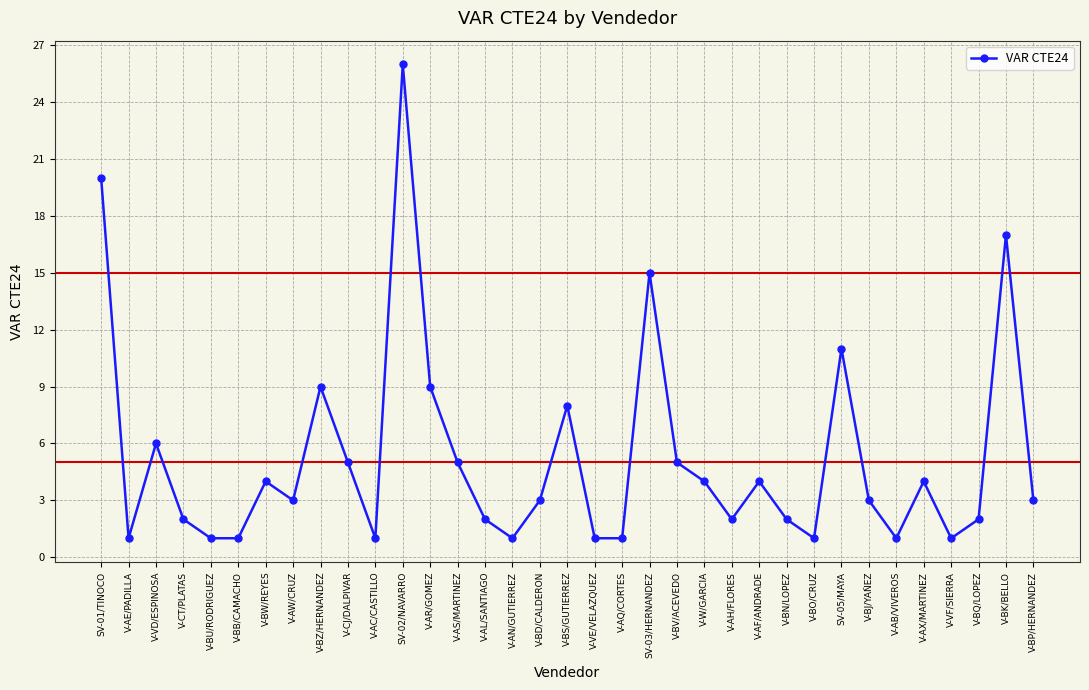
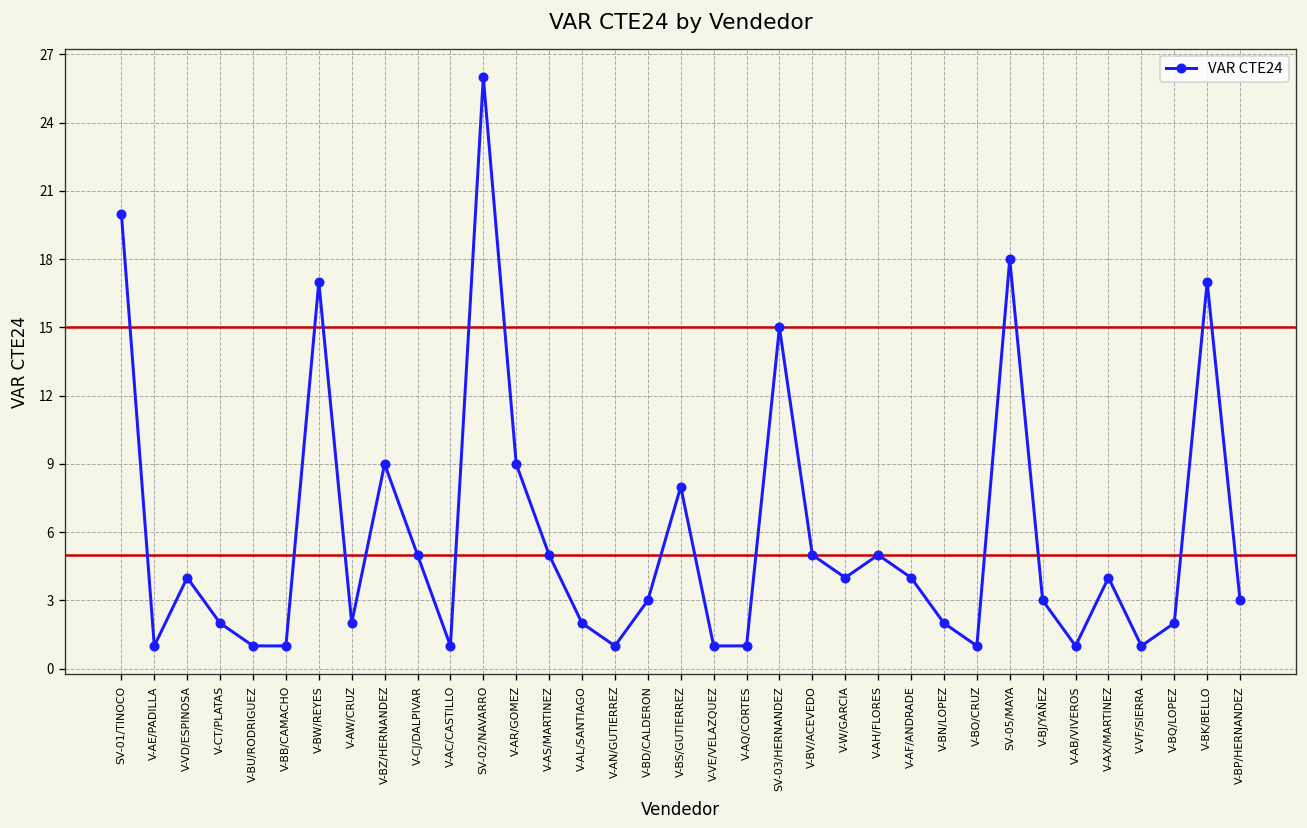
V-VD/ESPINOSA: 6 -> 4
V-BW/REYES: 4 -> 17
V-AW/CRUZ: 3 -> 2
V-AH/FLORES: 2 -> 5
SV-05/MAYA: 11 -> 18
